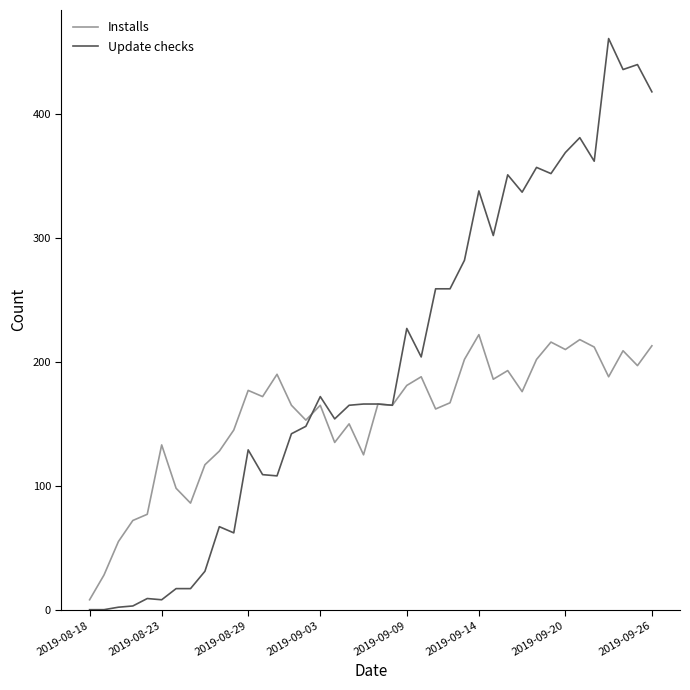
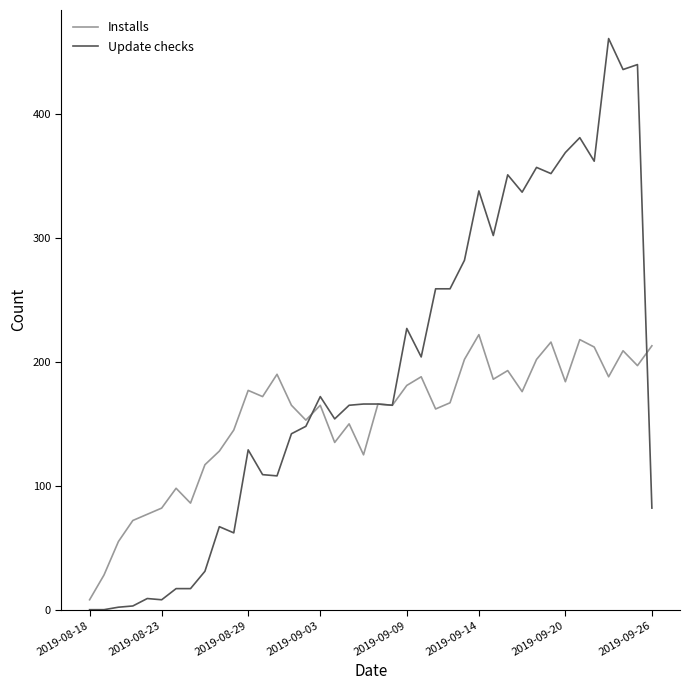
Installs, 2019-08-23: 133 -> 82
Installs, 2019-09-20: 210 -> 184
Update checks, 2019-09-26: 418 -> 82
